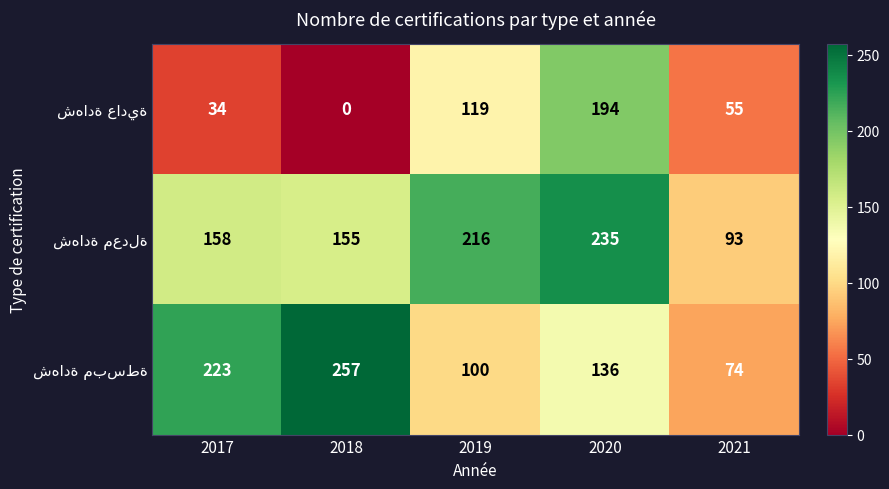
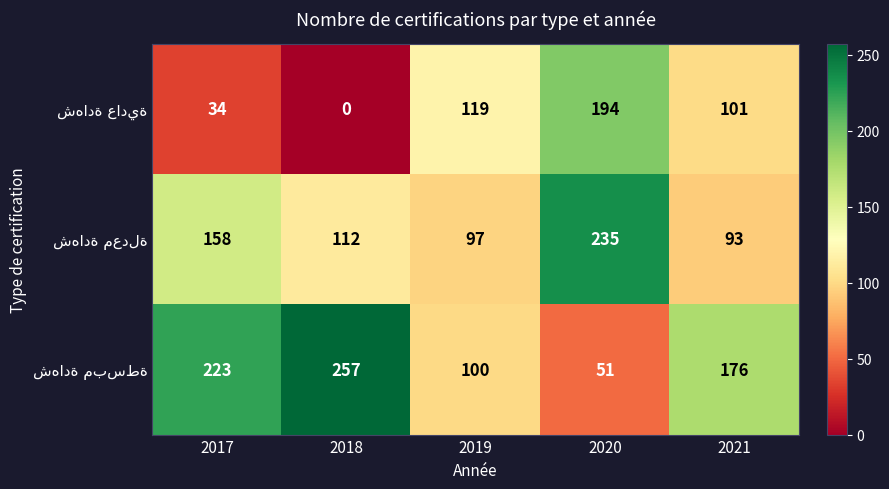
شهادة عادية, 2021: 55 -> 101
شهادة معدلة, 2018: 155 -> 112
شهادة معدلة, 2019: 216 -> 97
شهادة مبسطة, 2020: 136 -> 51
شهادة مبسطة, 2021: 74 -> 176
